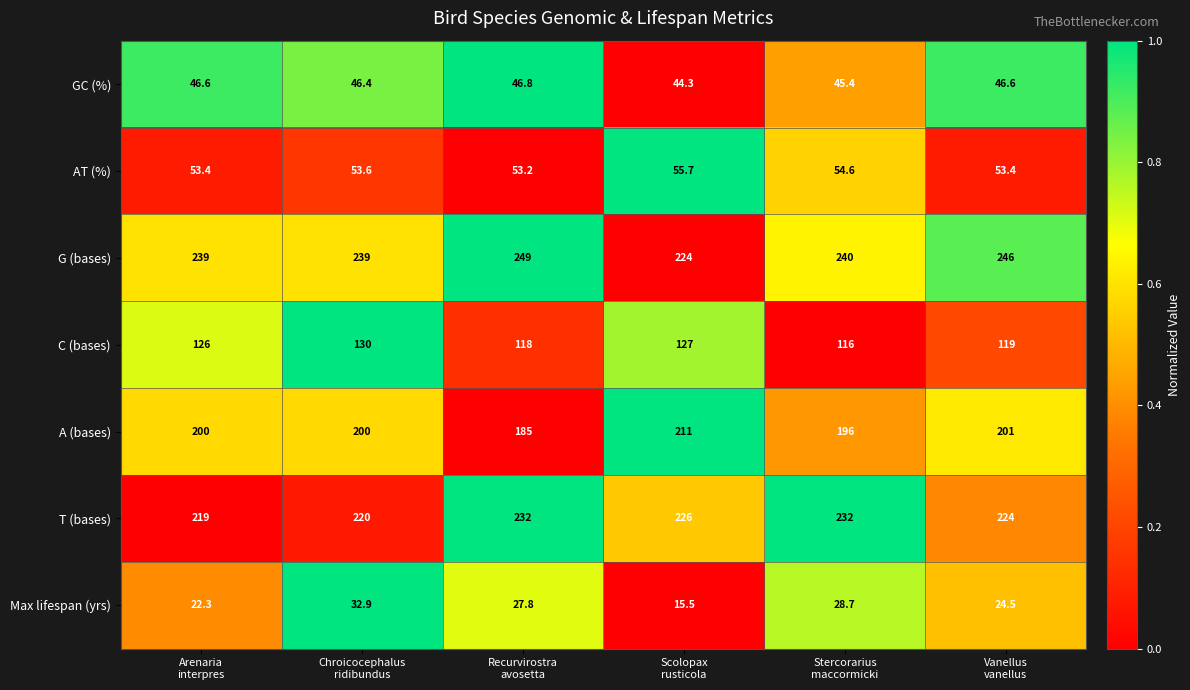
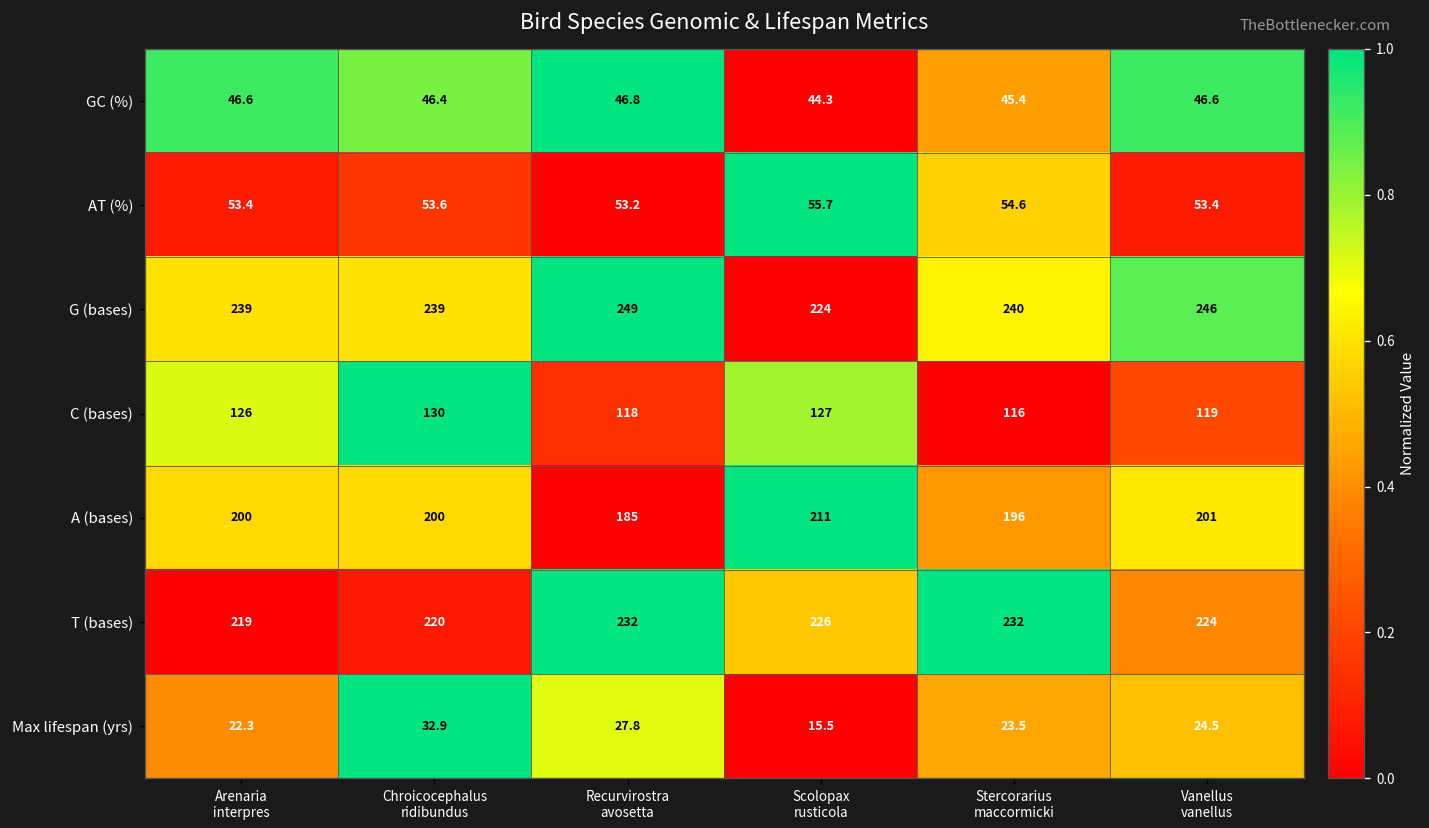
Max lifespan (yrs), Stercorarius maccormicki: 28.7 -> 23.5
